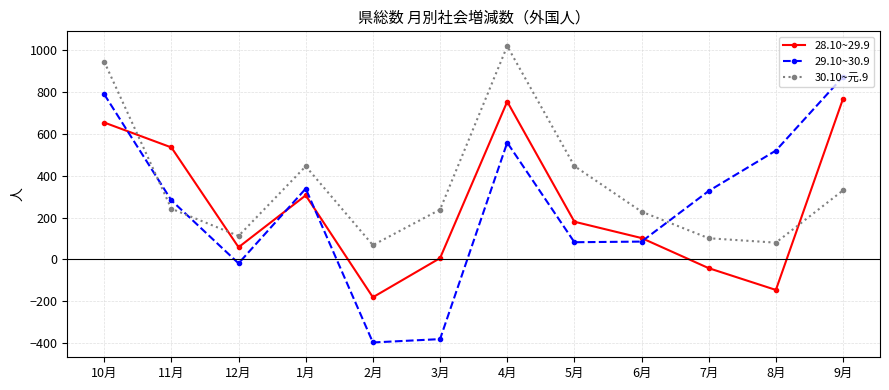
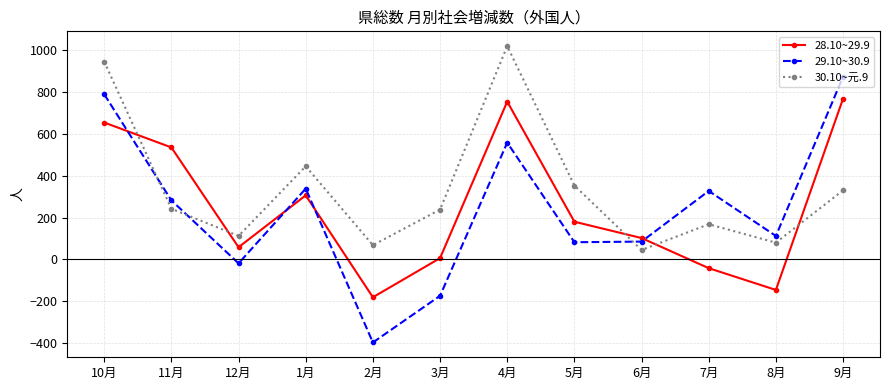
29.10~30.9, 3月: -380 -> -170
30.10~元.9, 5月: 450 -> 350
30.10~元.9, 6月: 230 -> 50
30.10~元.9, 7月: 100 -> 170
29.10~30.9, 8月: 520 -> 110
